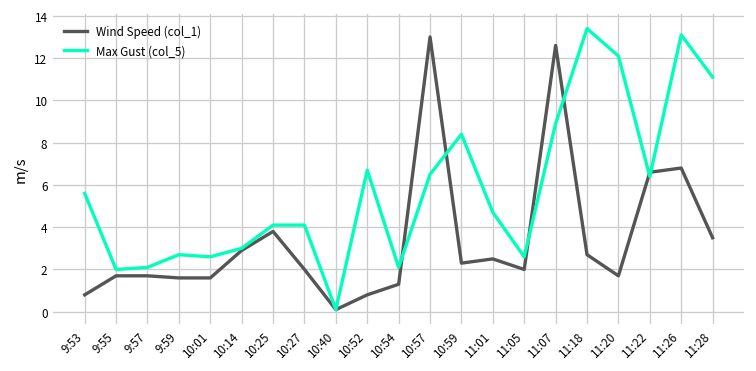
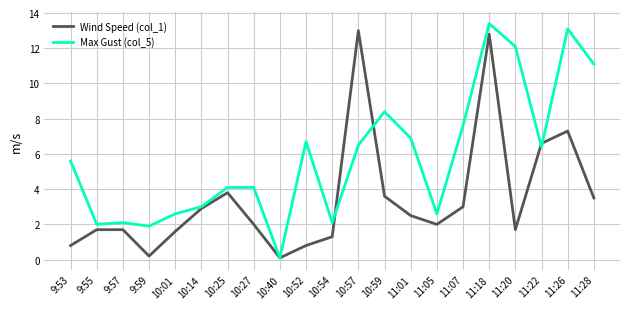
Wind Speed (col_1), 9:59: 1.6 -> 0.2
Max Gust (col_5), 9:59: 2.7 -> 1.9
Wind Speed (col_1), 10:59: 2.3 -> 3.6
Max Gust (col_5), 11:01: 4.7 -> 6.9
Wind Speed (col_1), 11:07: 12.6 -> 3.0
Max Gust (col_5), 11:07: 8.9 -> 7.6
Wind Speed (col_1), 11:18: 2.7 -> 12.8
Wind Speed (col_1), 11:26: 6.8 -> 7.3
